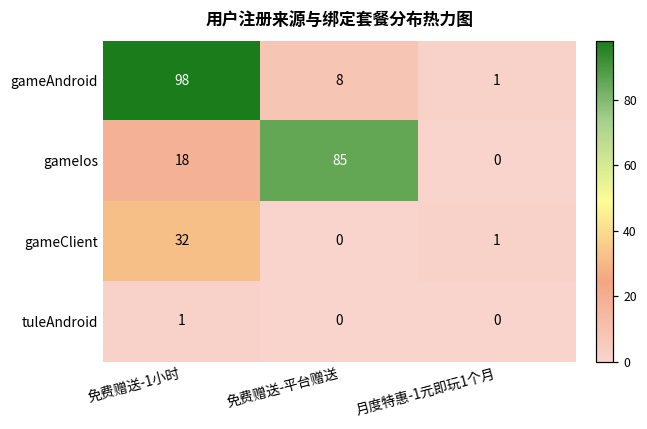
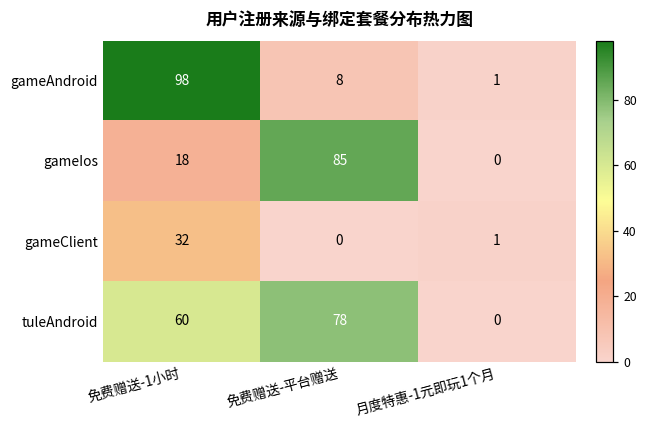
tuleAndroid, 免费赠送-1小时: 1 -> 60
tuleAndroid, 免费赠送-平台赠送: 0 -> 78
